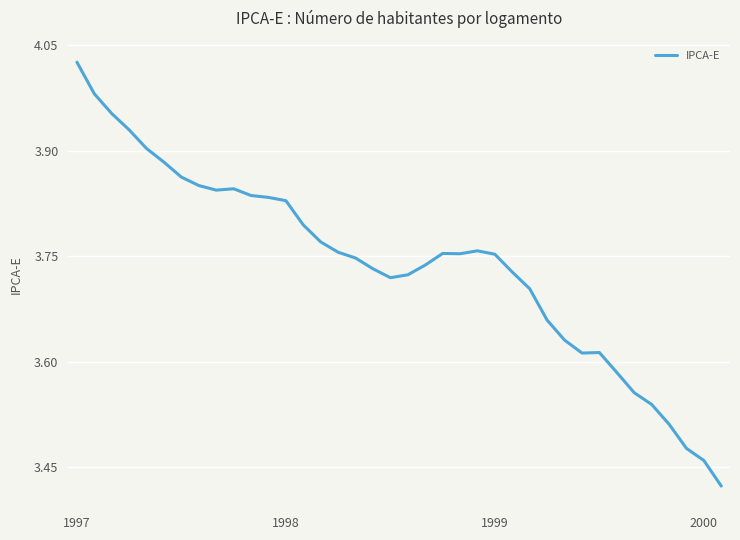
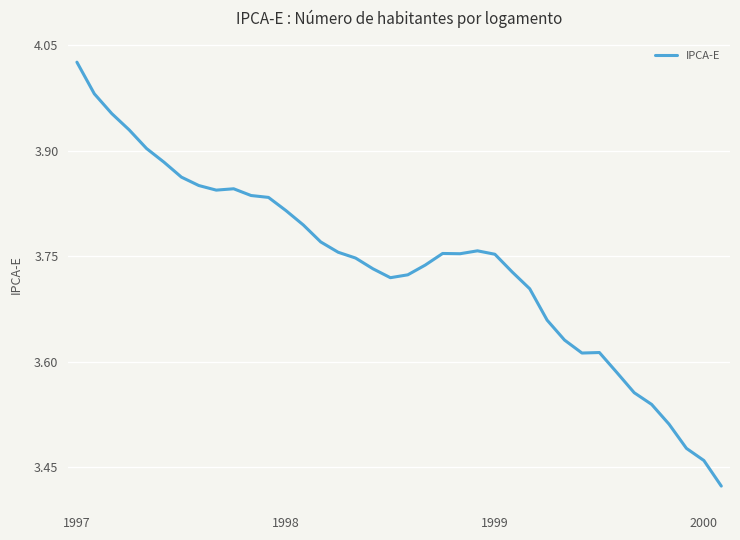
1998: 3.83 -> 3.82
